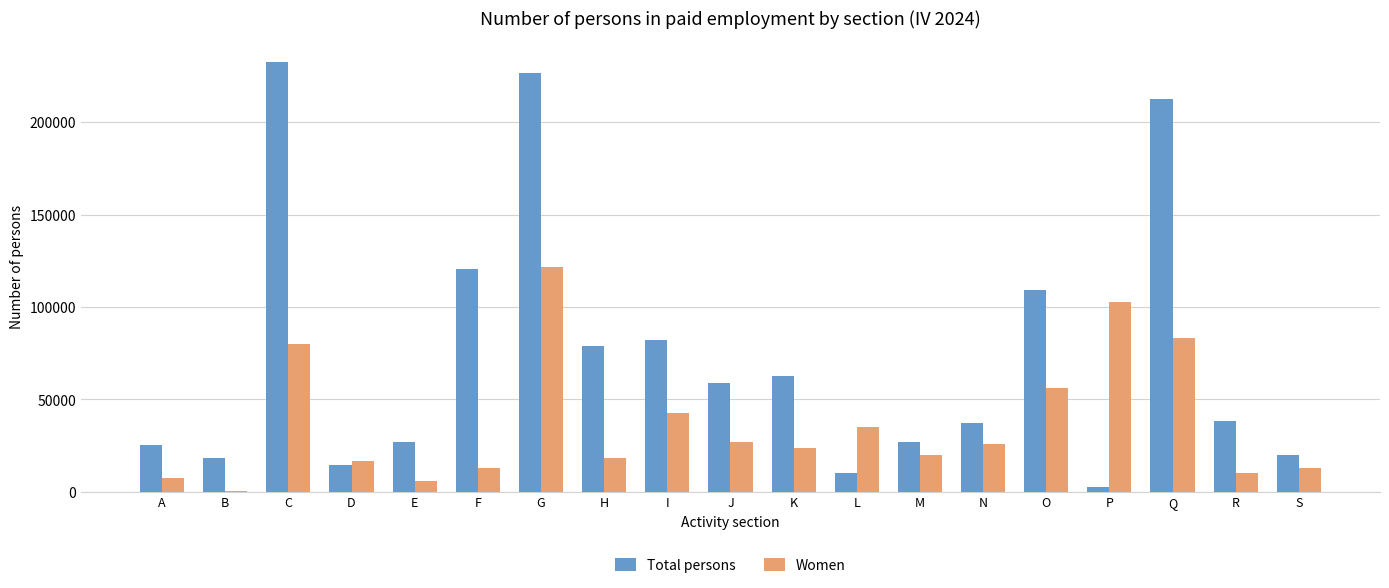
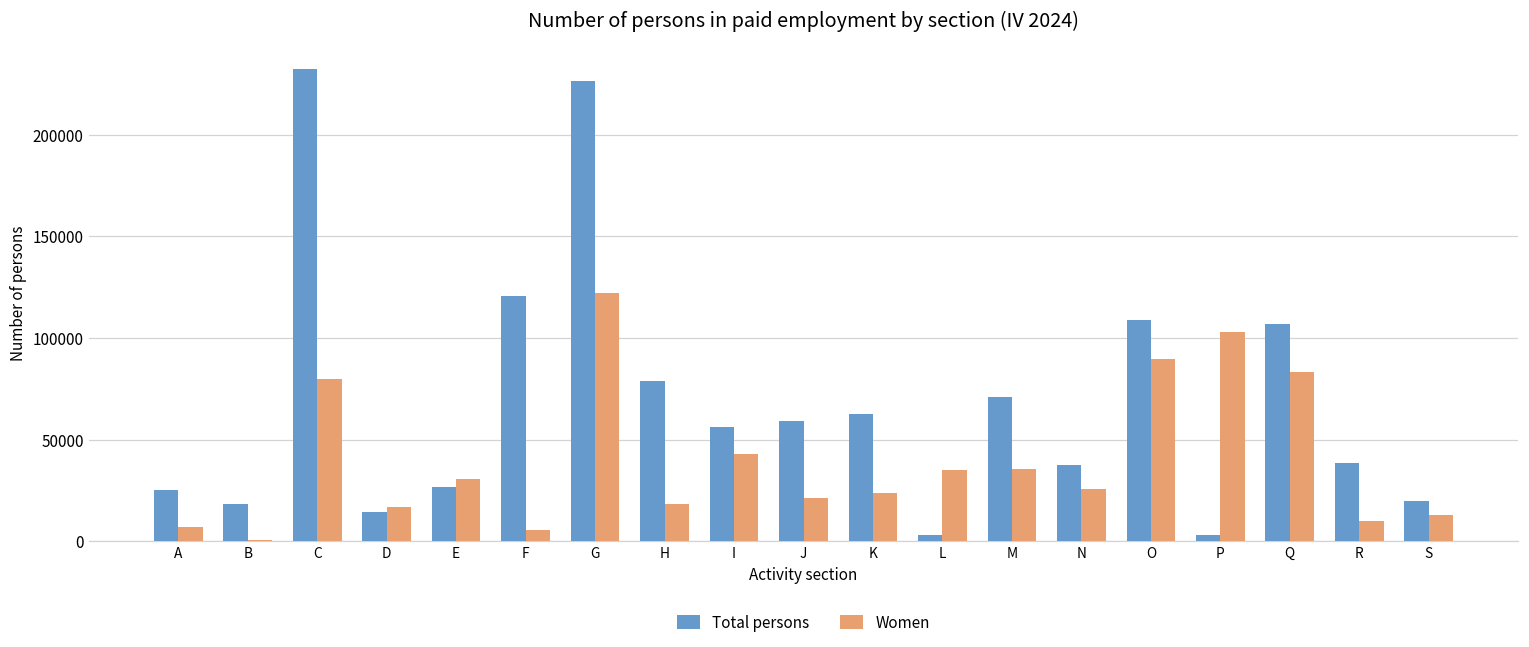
Women, E: 6000 -> 30000
Women, F: 13000 -> 6000
Total persons, I: 82000 -> 56000
Women, J: 27000 -> 21000
Total persons, L: 10000 -> 3000
Total persons, M: 27000 -> 71000
Women, M: 20000 -> 35000
Women, O: 56000 -> 90000
Total persons, Q: 213000 -> 107000
